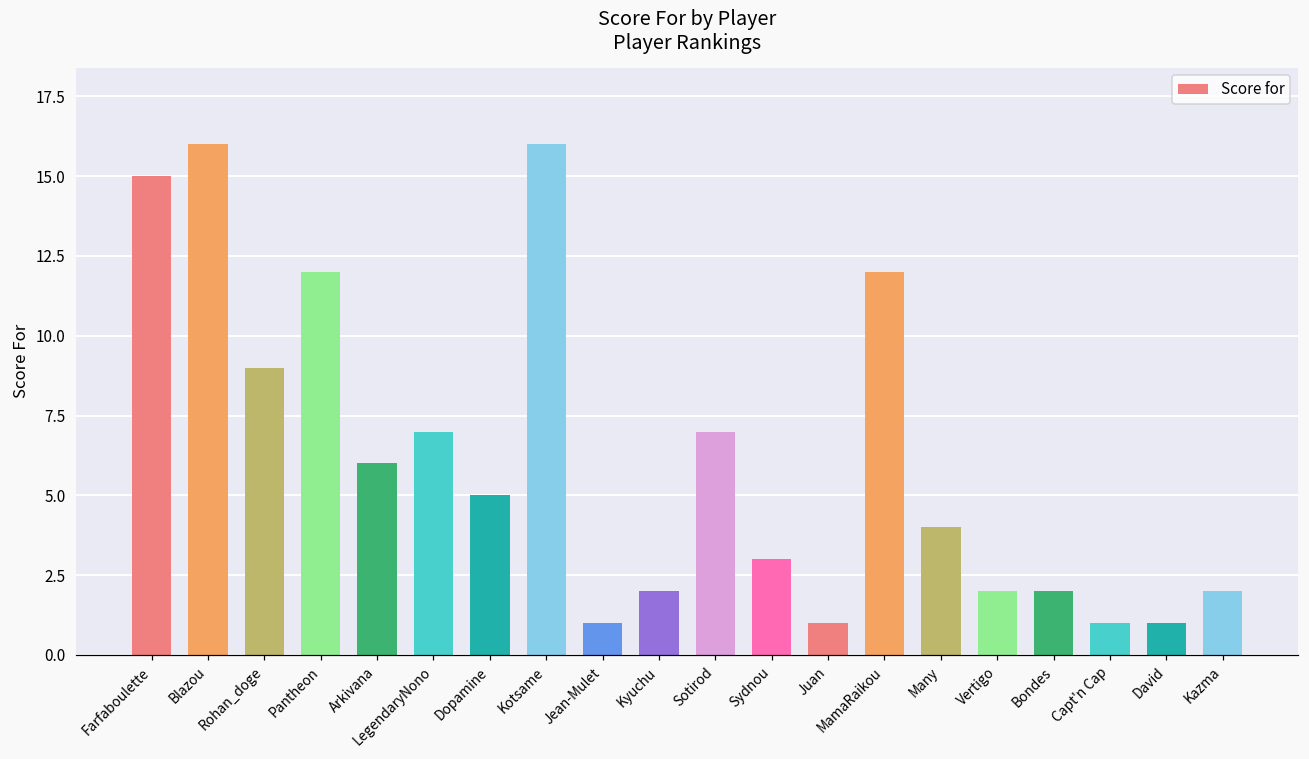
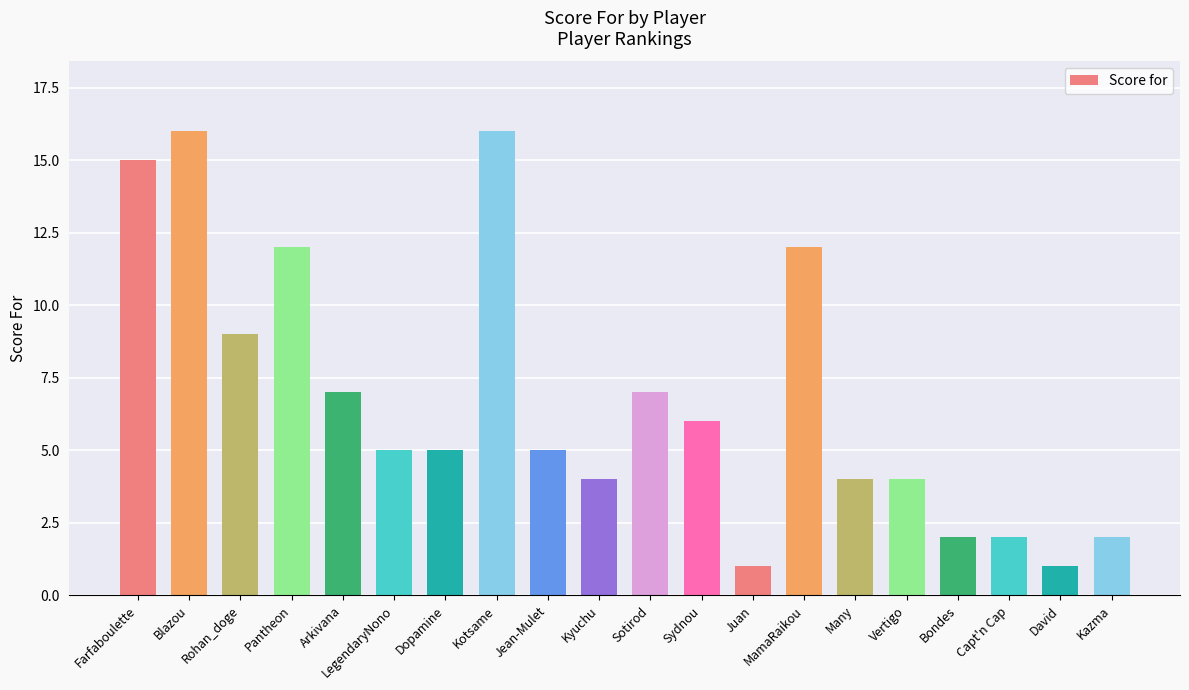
Arkivana: 6 -> 7
LegendaryNono: 7 -> 5
Jean-Mulet: 1 -> 5
Kyuchu: 2 -> 4
Sydnou: 3 -> 6
Vertigo: 2 -> 4
Capt'n Cap: 1 -> 2
